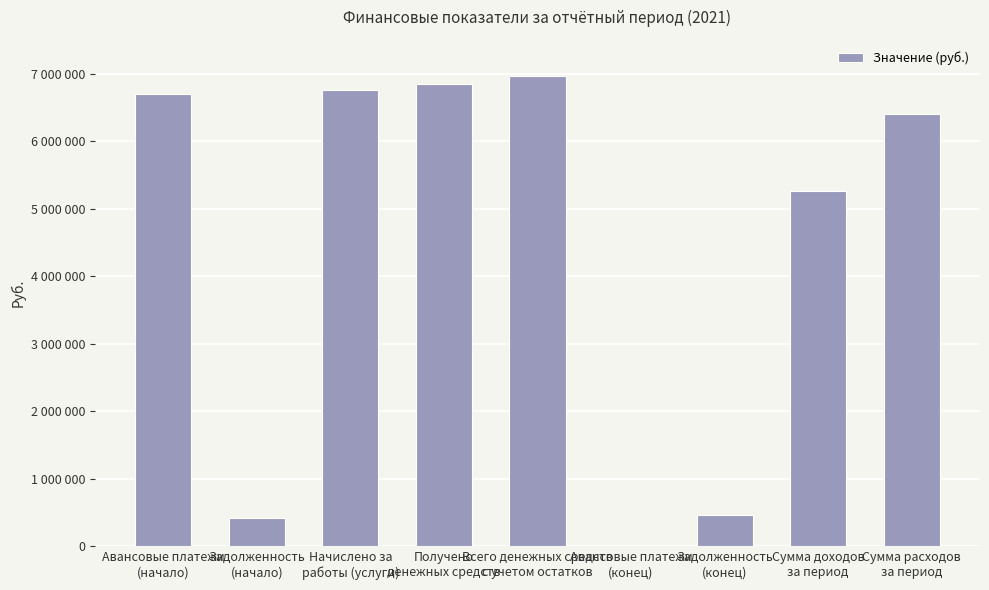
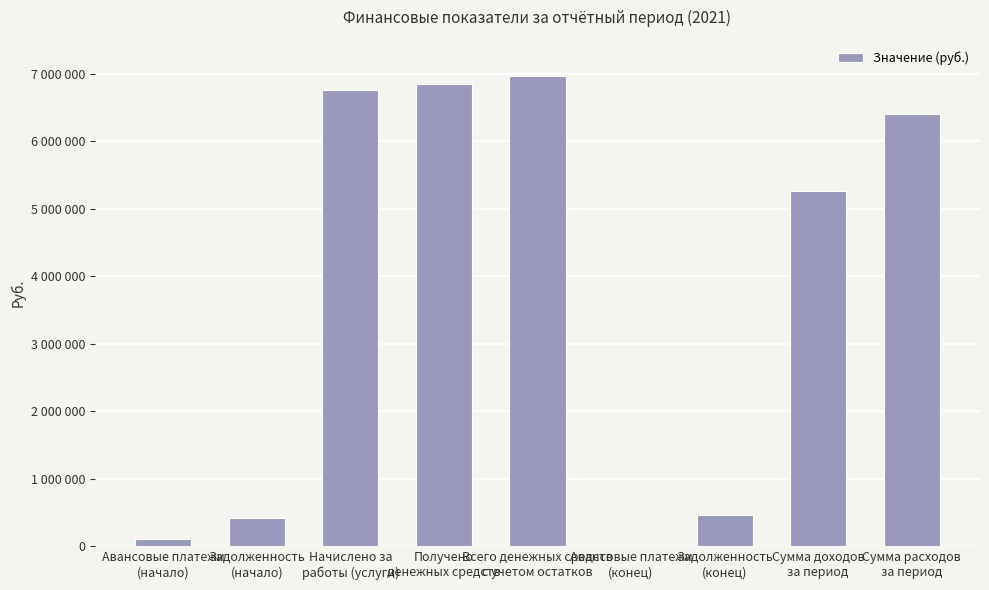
Авансовые платежи (начало): 6700000 -> 100000
